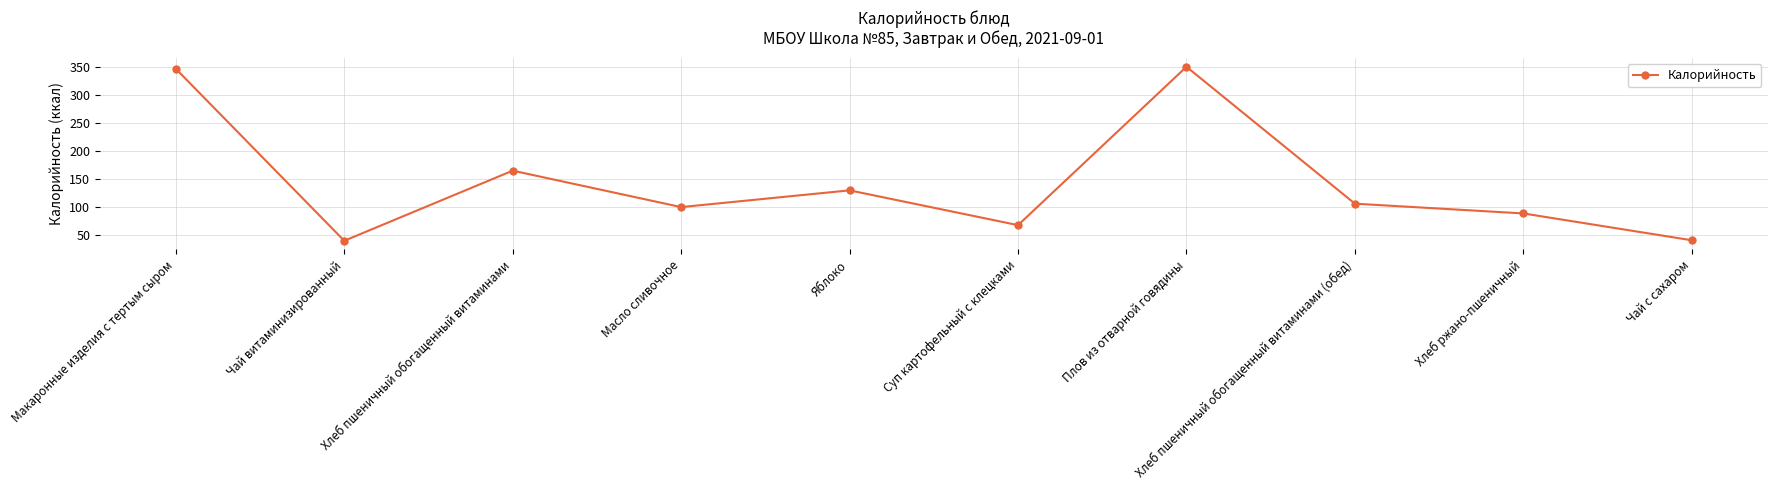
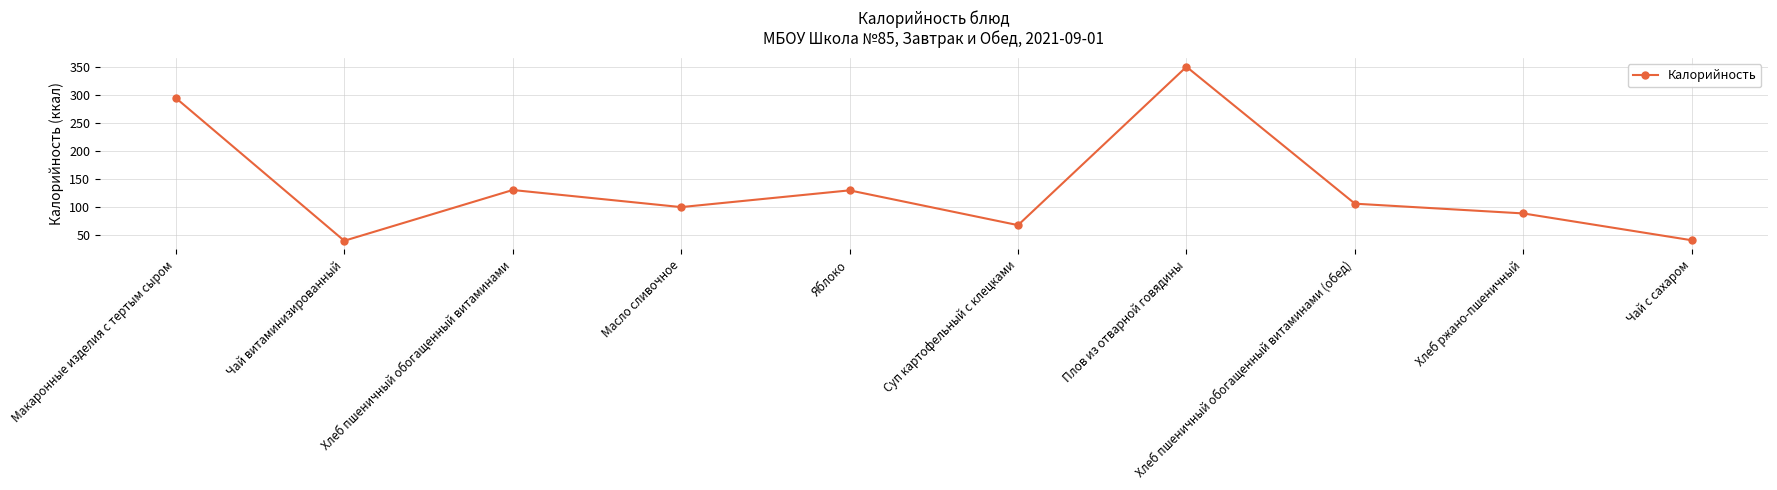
Макаронные изделия с тертым сыром: 350 -> 290
Хлеб пшеничный обогащенный витаминами: 160 -> 130
